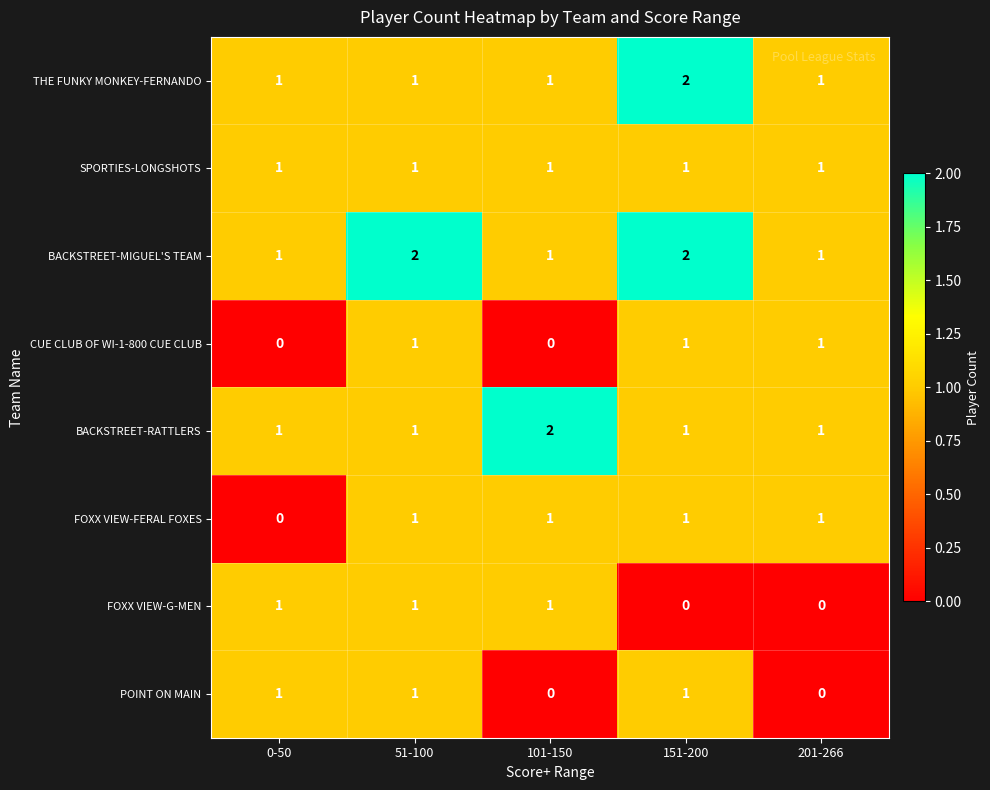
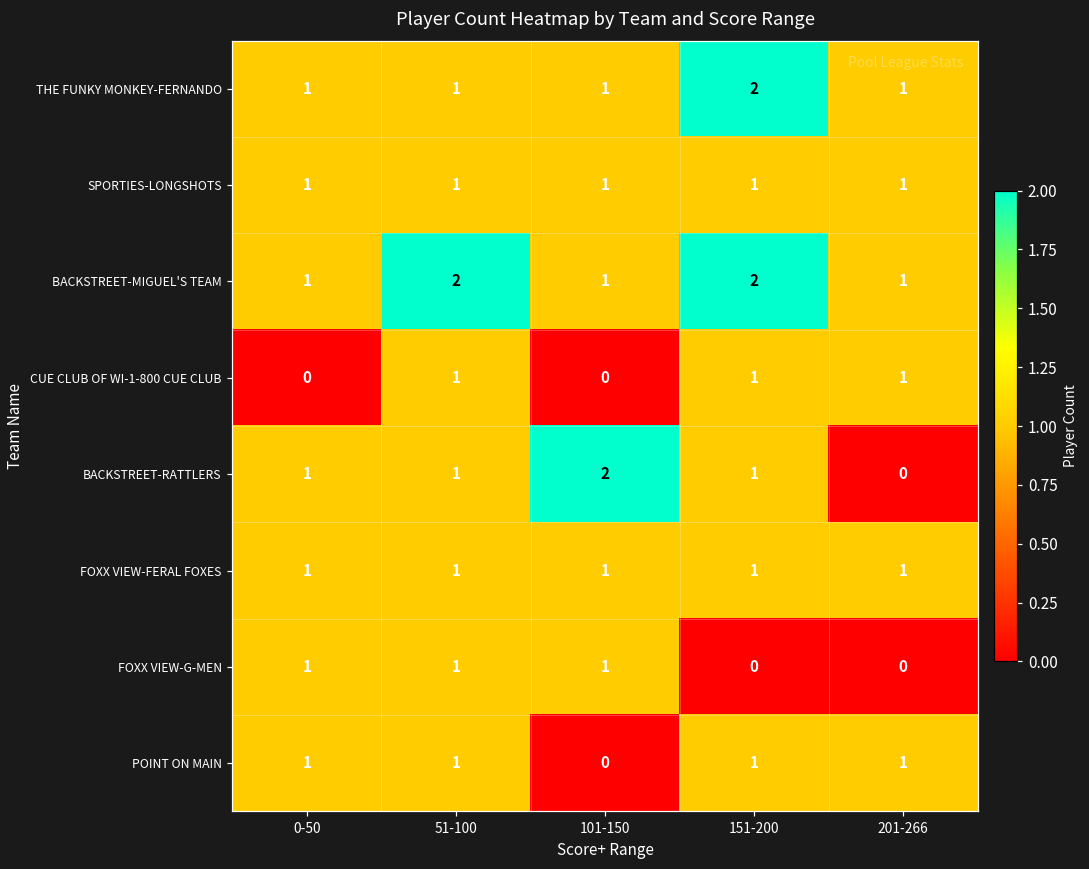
BACKSTREET-RATTLERS, 201-266: 1 -> 0
FOXX VIEW-FERAL FOXES, 0-50: 0 -> 1
POINT ON MAIN, 201-266: 0 -> 1
